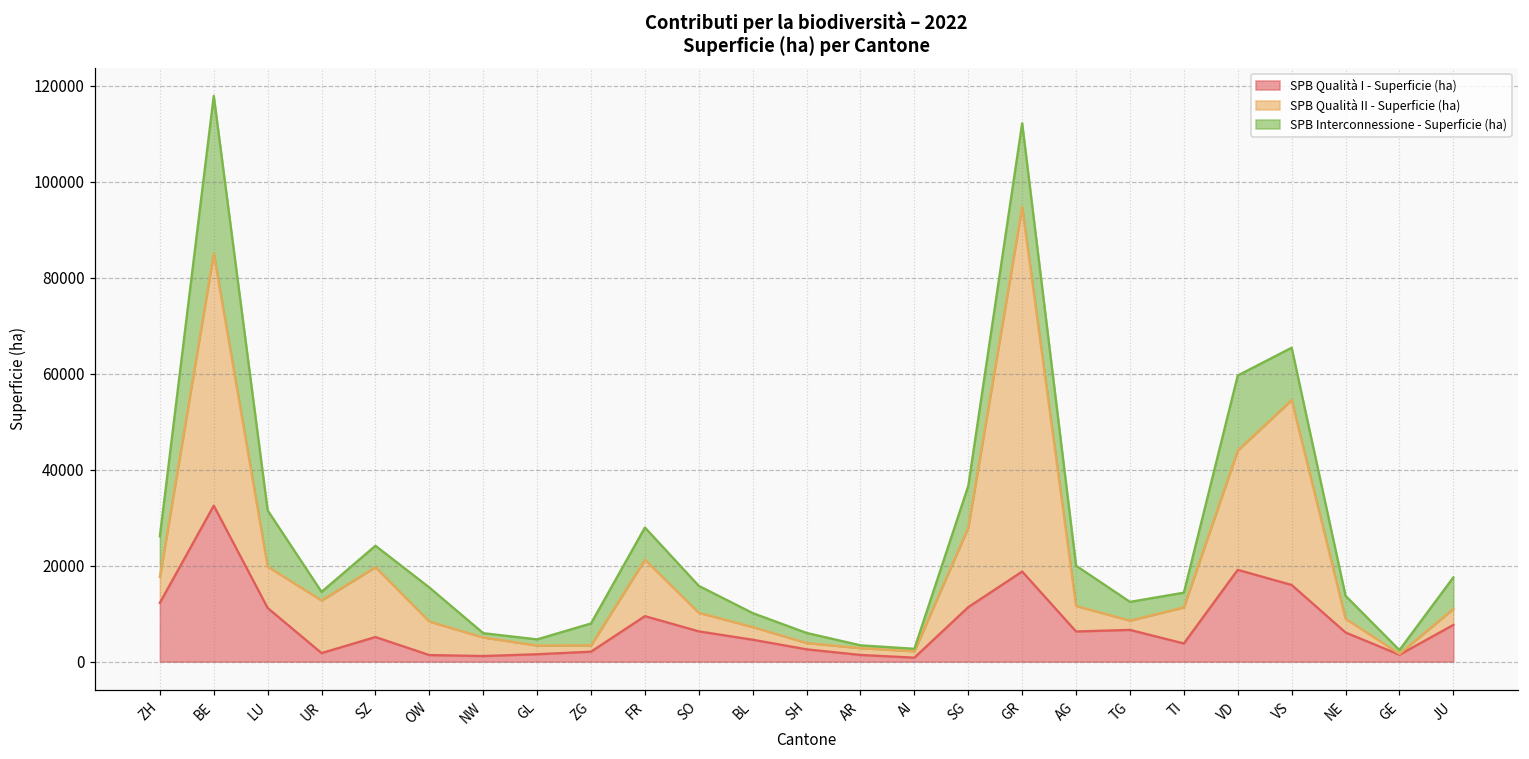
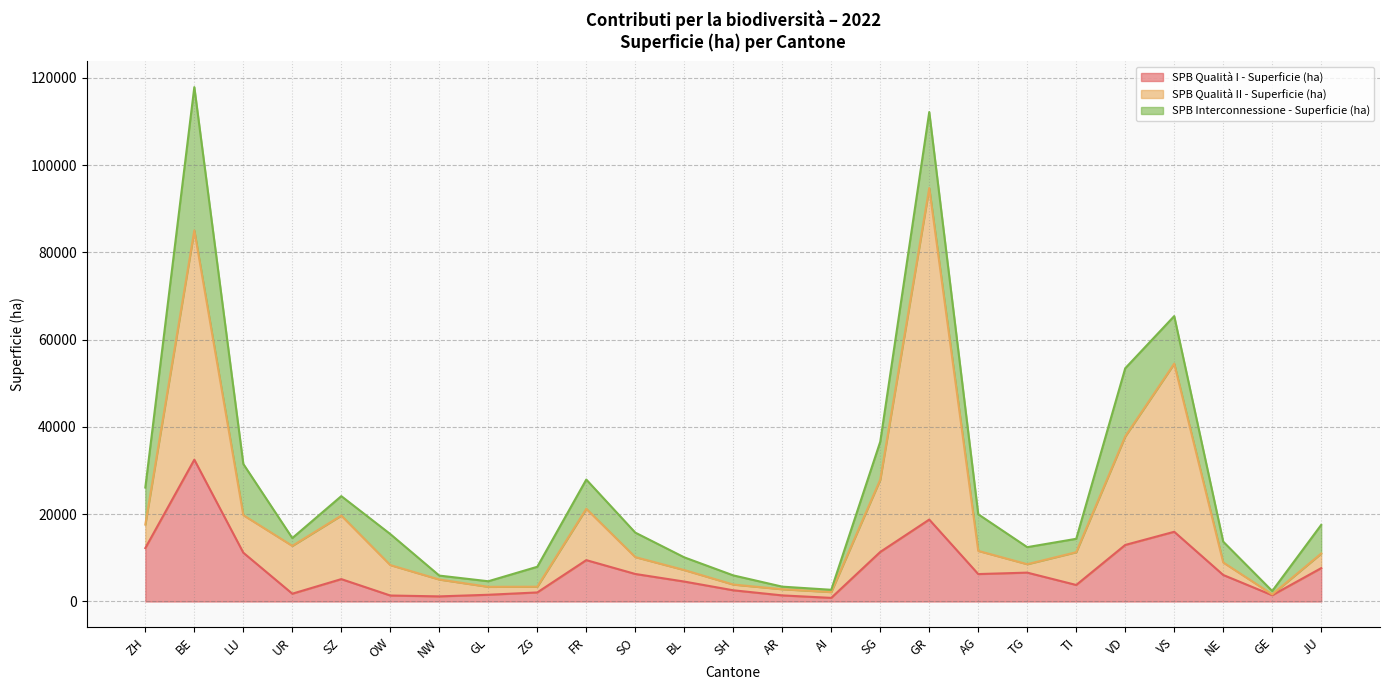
SPB Qualità I - Superficie (ha), VD: 19000 -> 13000
